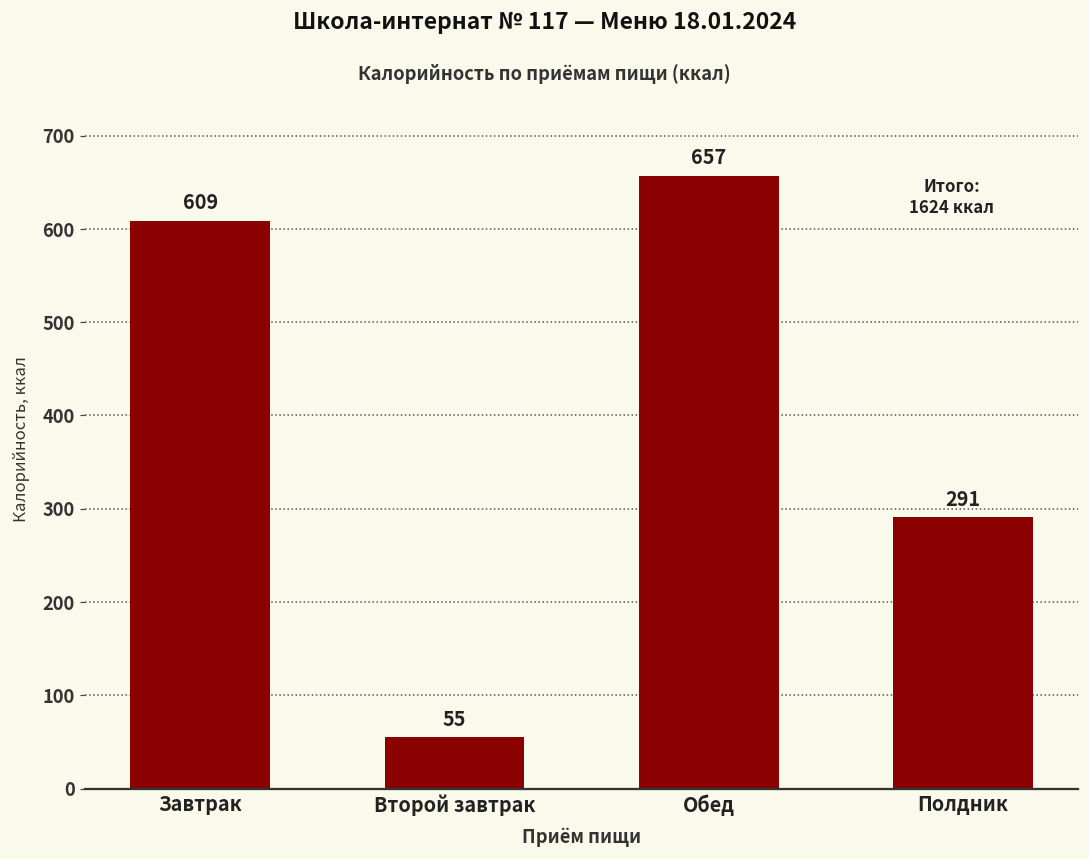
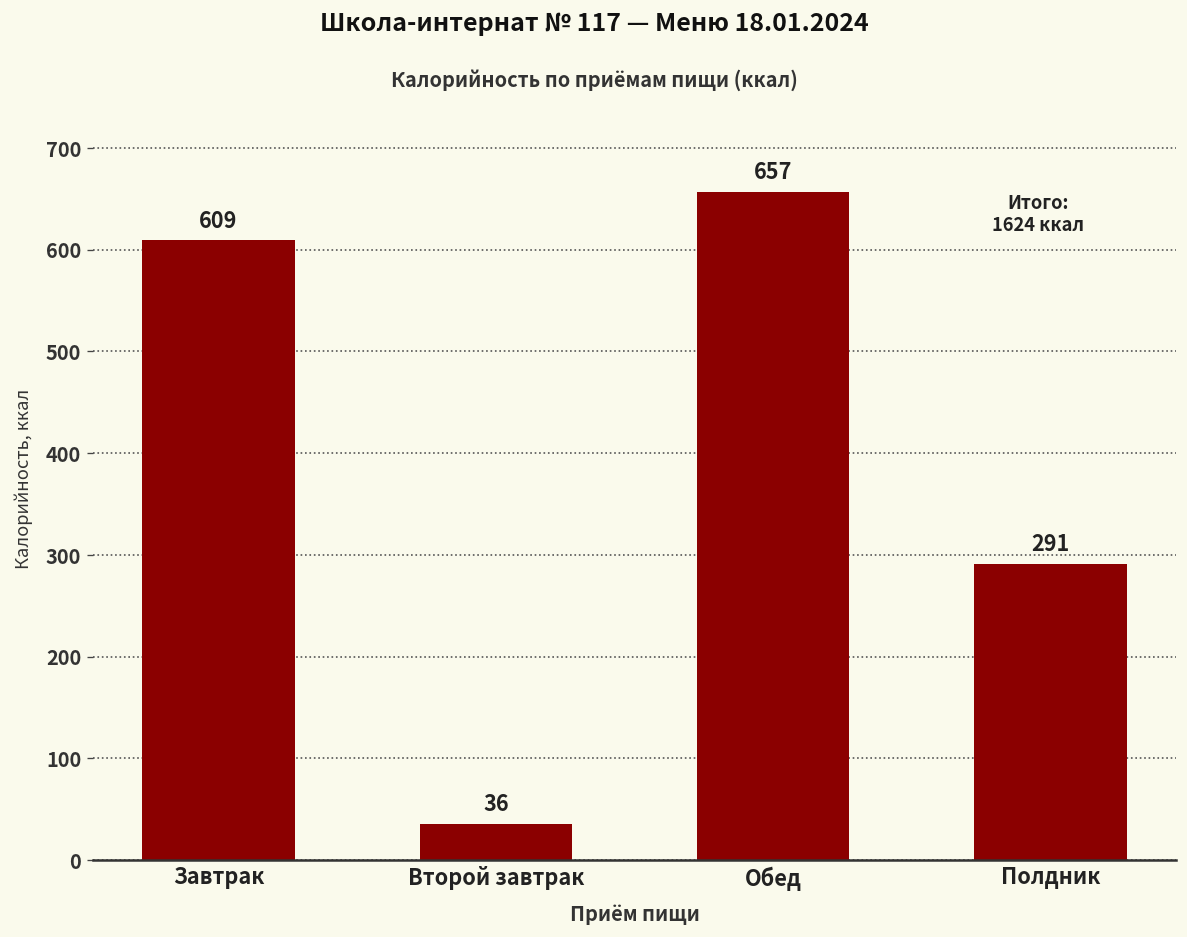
Второй завтрак: 55 -> 36
